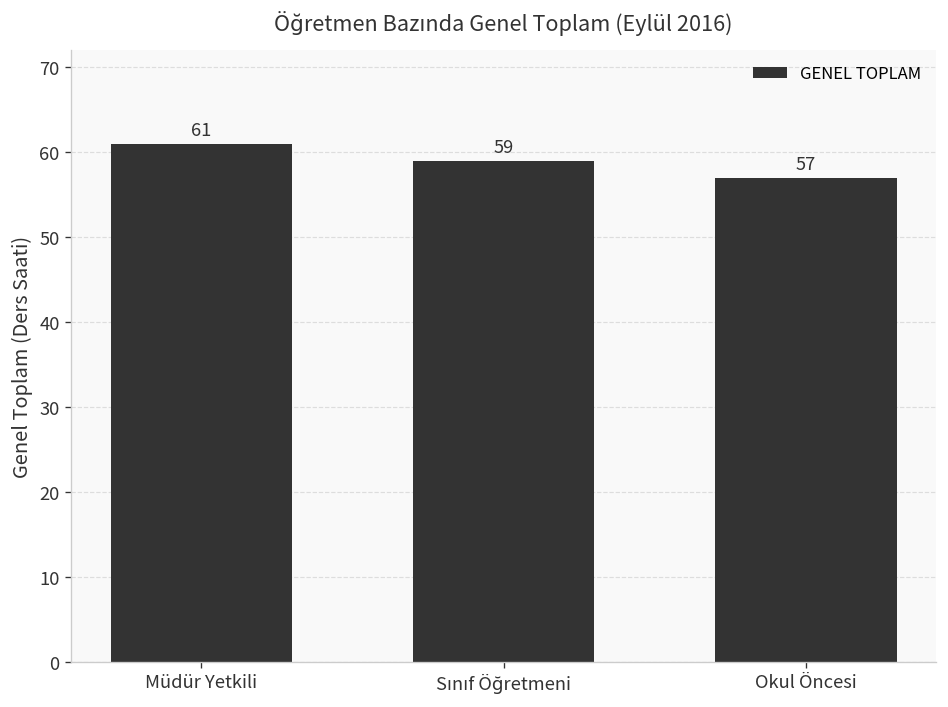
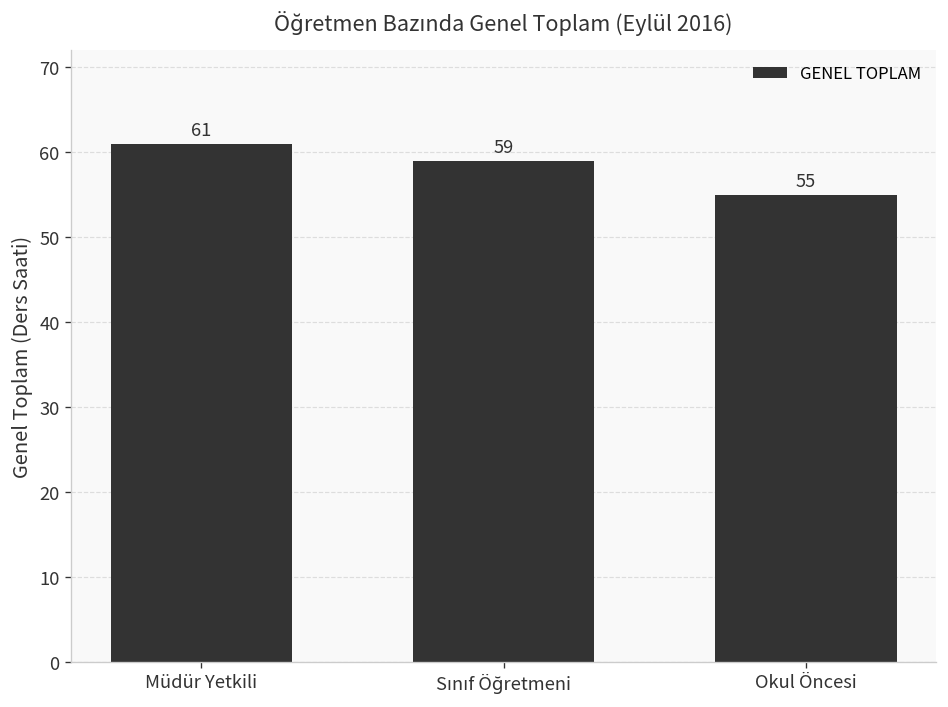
Okul Öncesi: 57 -> 55
